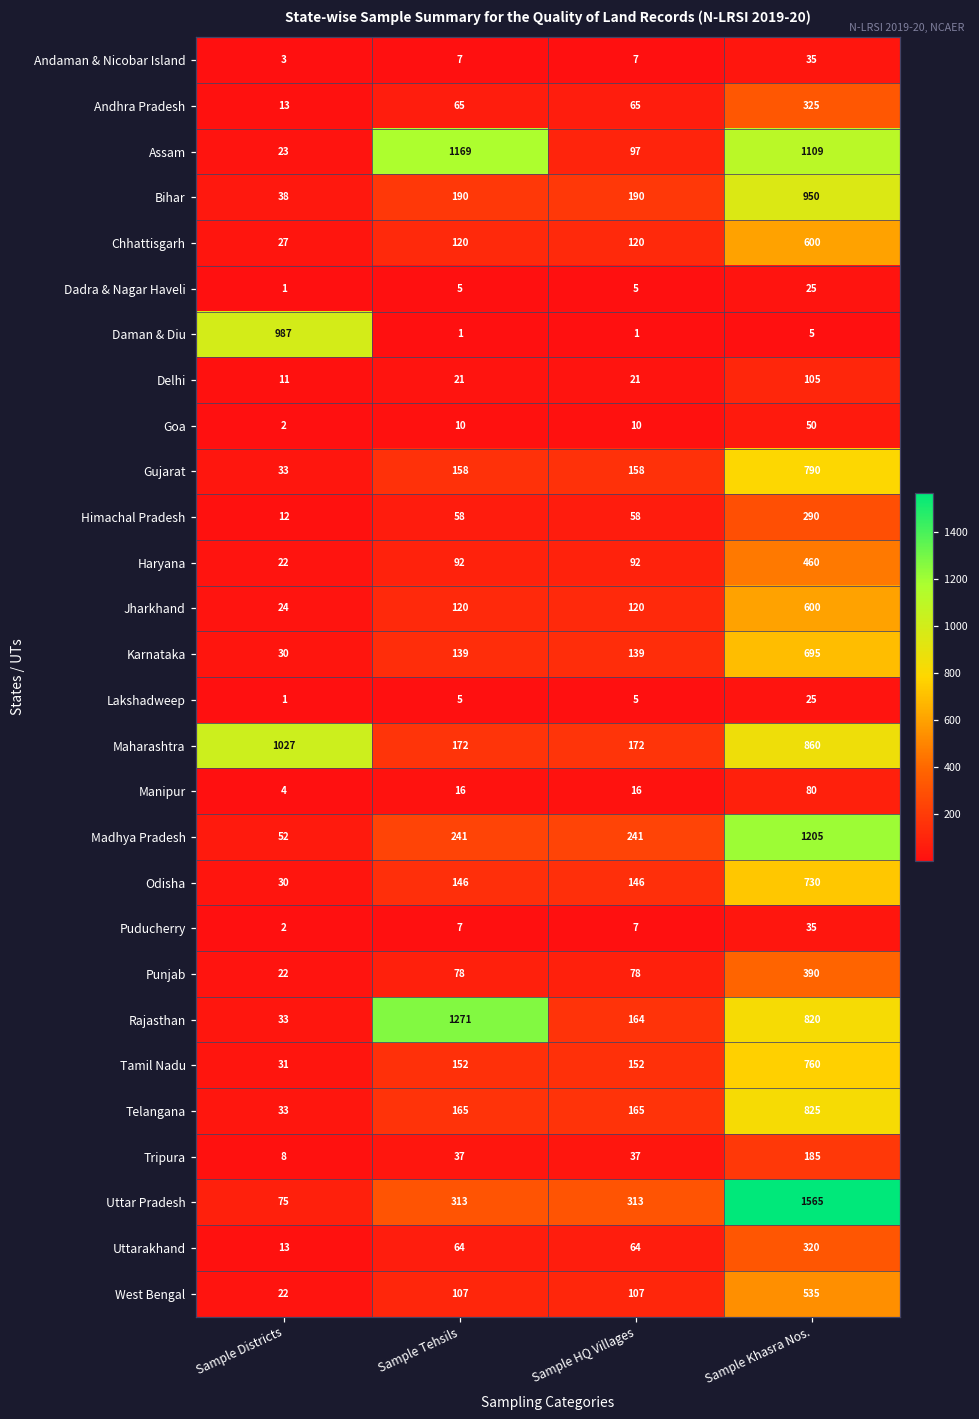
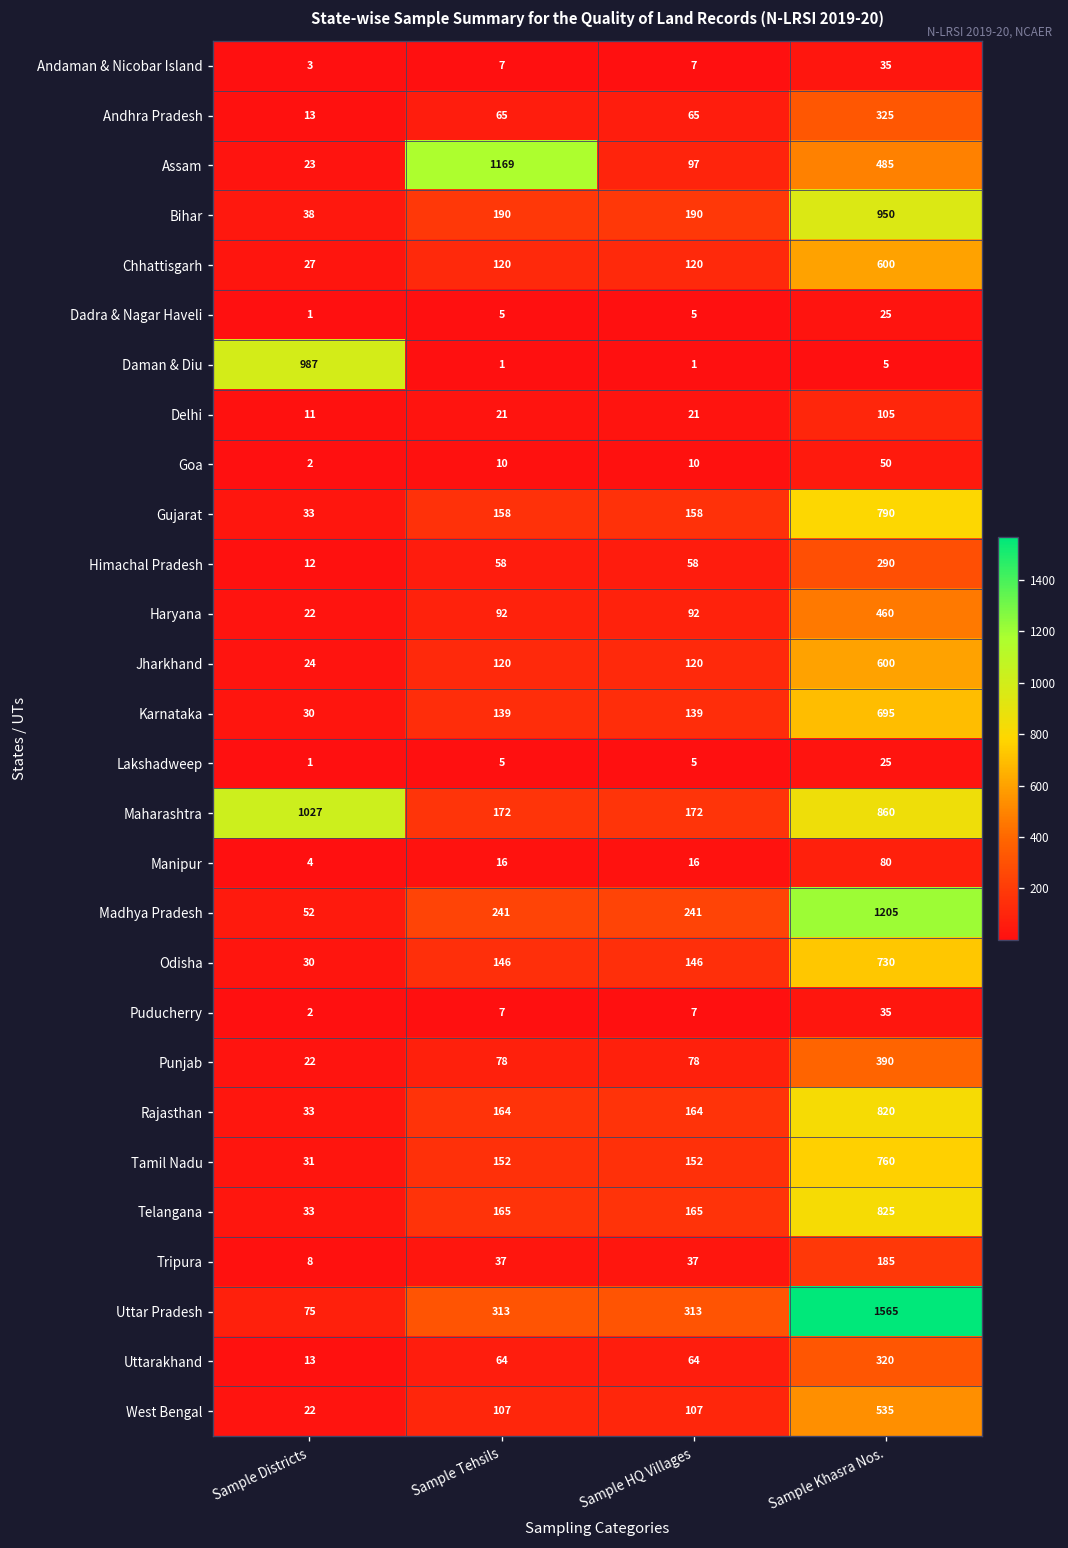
Assam, Sample Khasra Nos.: 1109 -> 485
Rajasthan, Sample Tehsils: 1271 -> 164
